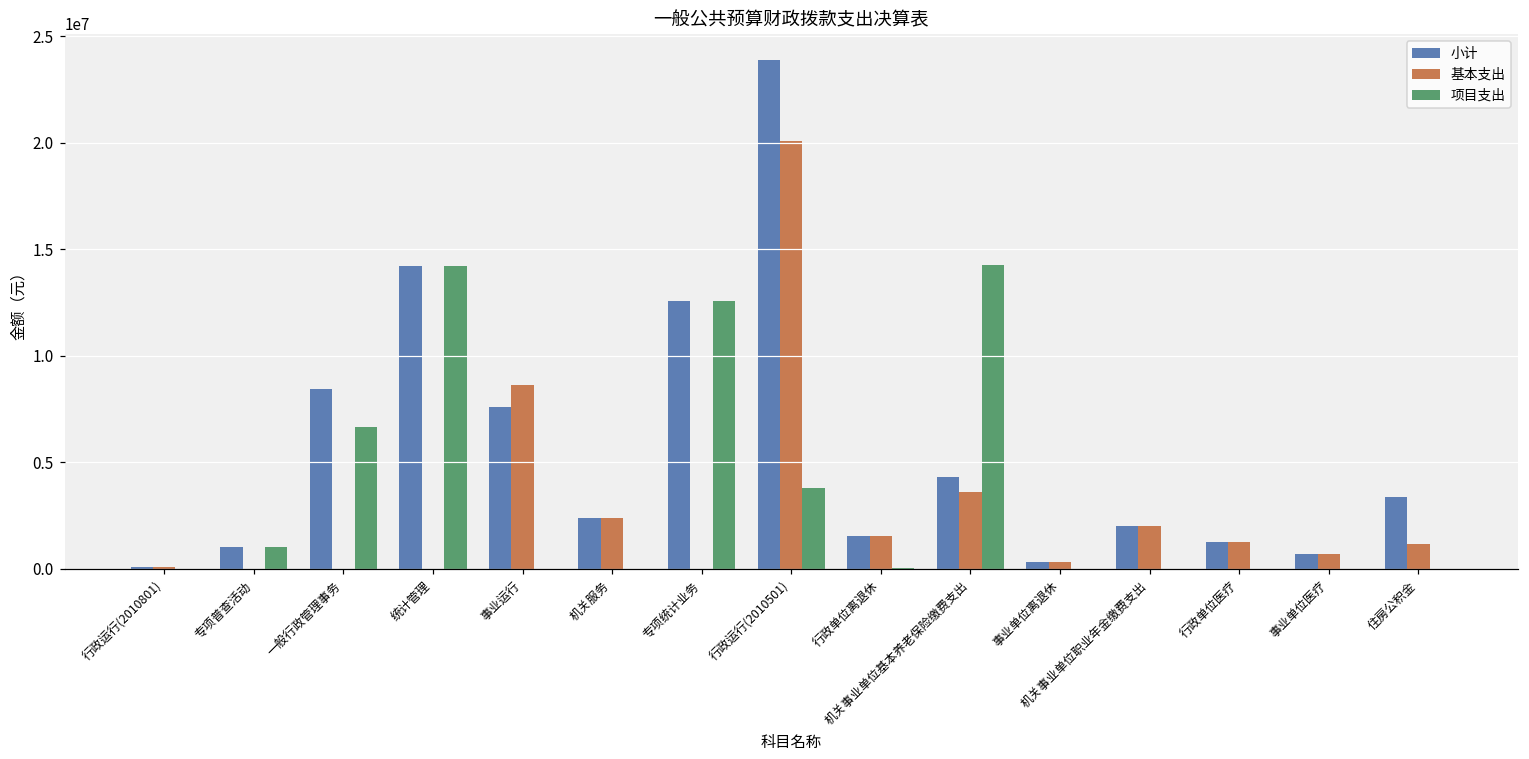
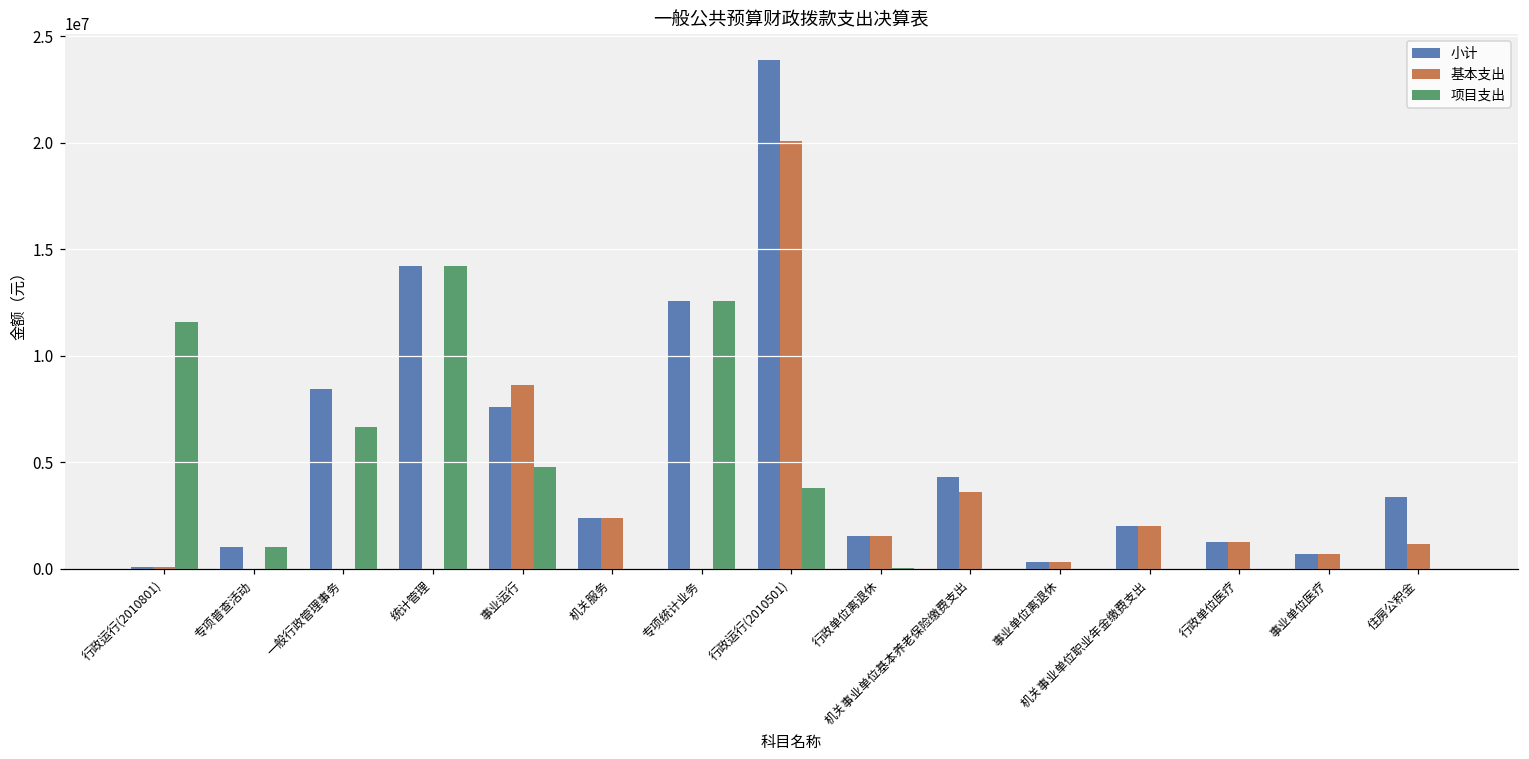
项目支出, 行政运行(2010801): 0 -> 11600000
项目支出, 事业运行: 0 -> 4800000
项目支出, 机关事业单位基本养老保险缴费支出: 14300000 -> 0
